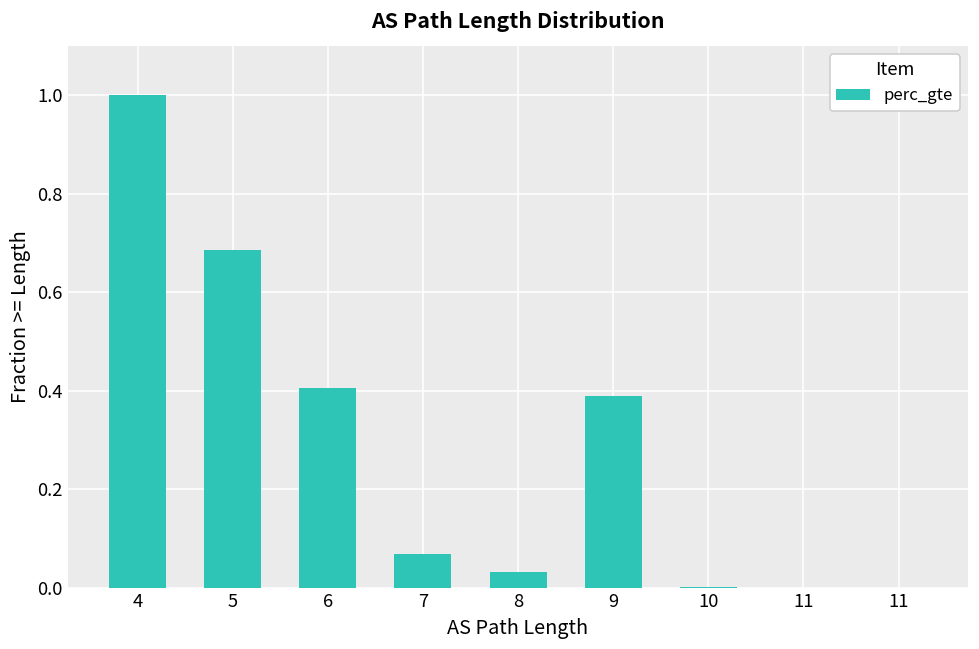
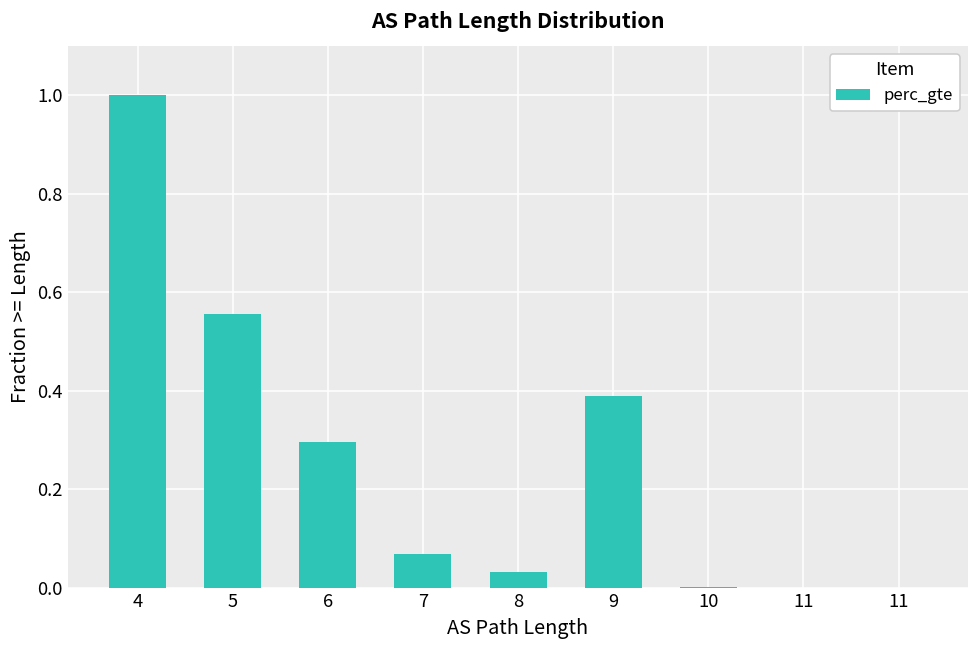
5: 0.69 -> 0.56
6: 0.40 -> 0.30
